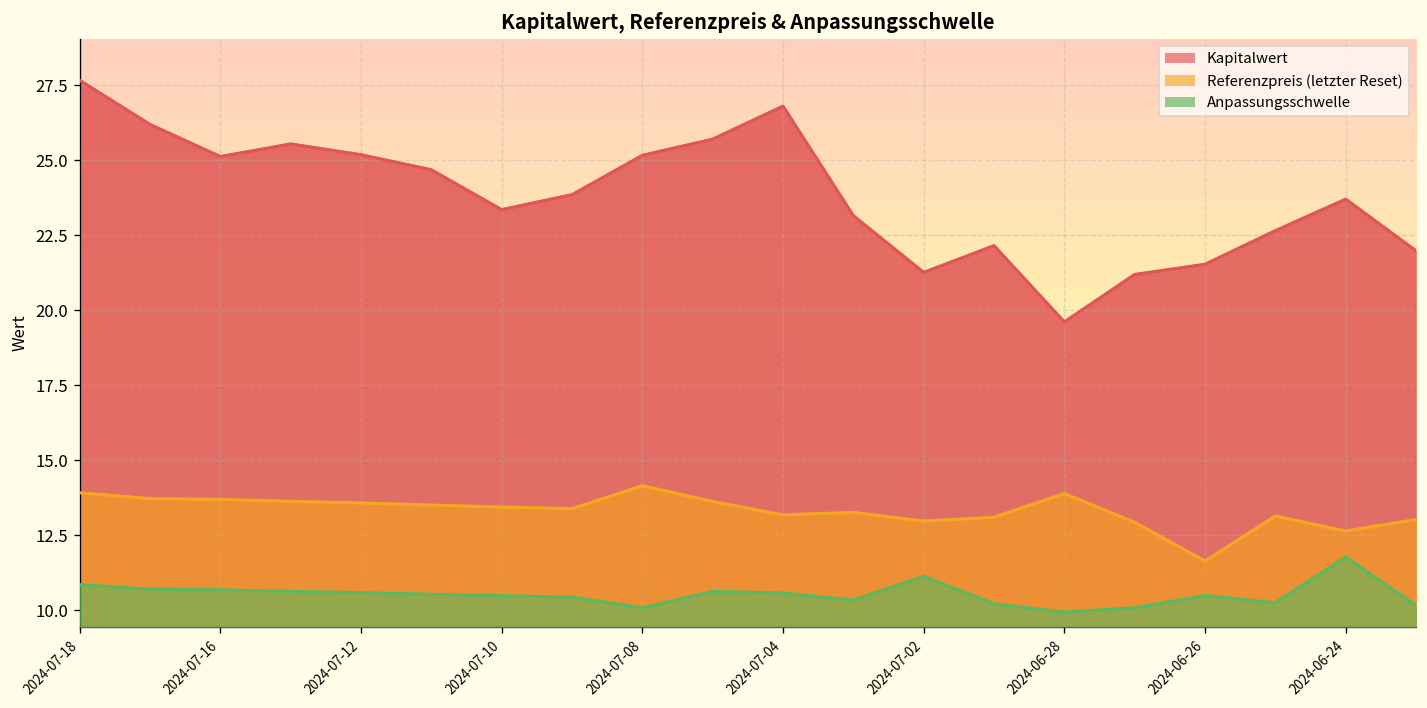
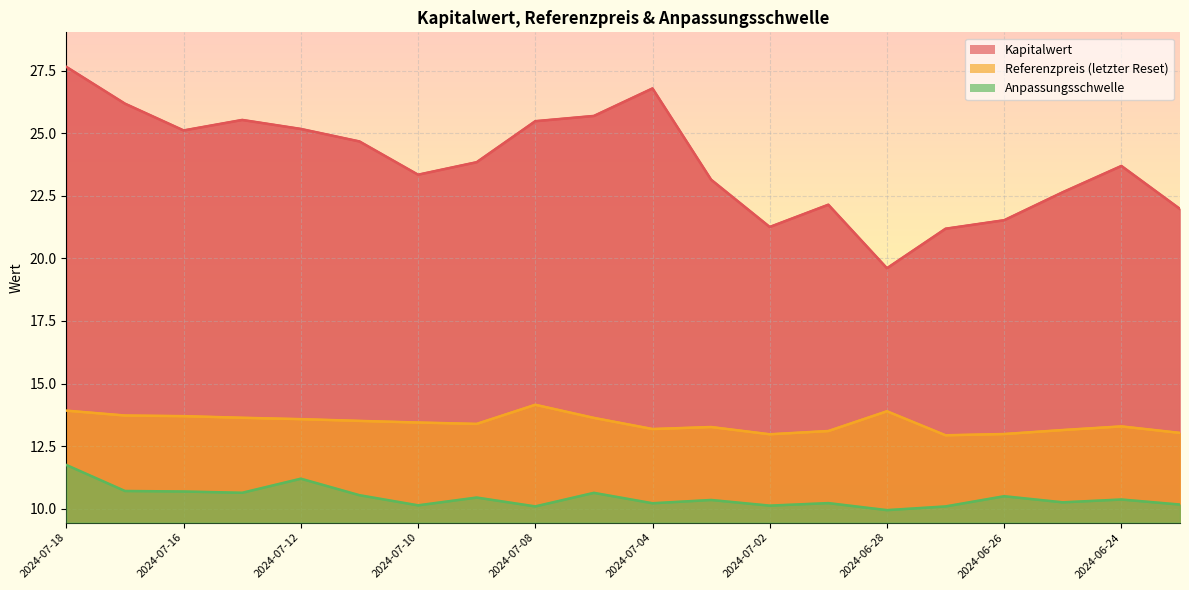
Anpassungsschwelle, 2024-07-18: 10.9 -> 11.7
Anpassungsschwelle, 2024-07-12: 10.6 -> 11.2
Anpassungsschwelle, 2024-07-10: 10.5 -> 10.1
Kapitalwert, 2024-07-08: 25.2 -> 25.5
Anpassungsschwelle, 2024-07-04: 10.6 -> 10.2
Anpassungsschwelle, 2024-07-02: 11.1 -> 10.1
Referenzpreis (letzter Reset), 2024-06-26: 11.6 -> 13.0
Referenzpreis (letzter Reset), 2024-06-24: 12.6 -> 13.3
Anpassungsschwelle, 2024-06-24: 11.8 -> 10.4
